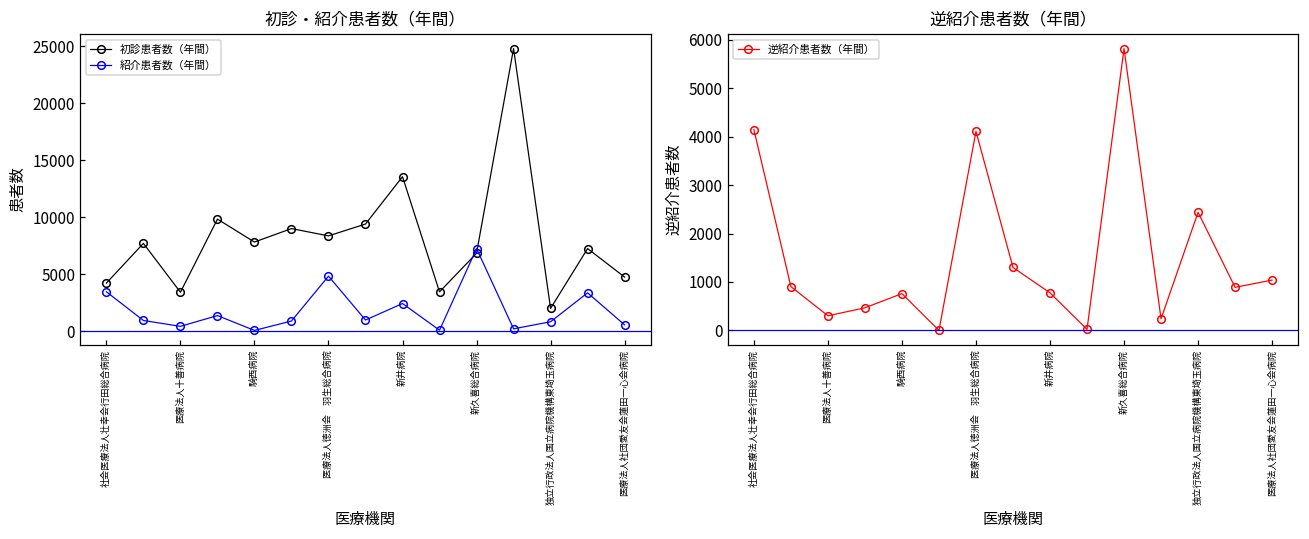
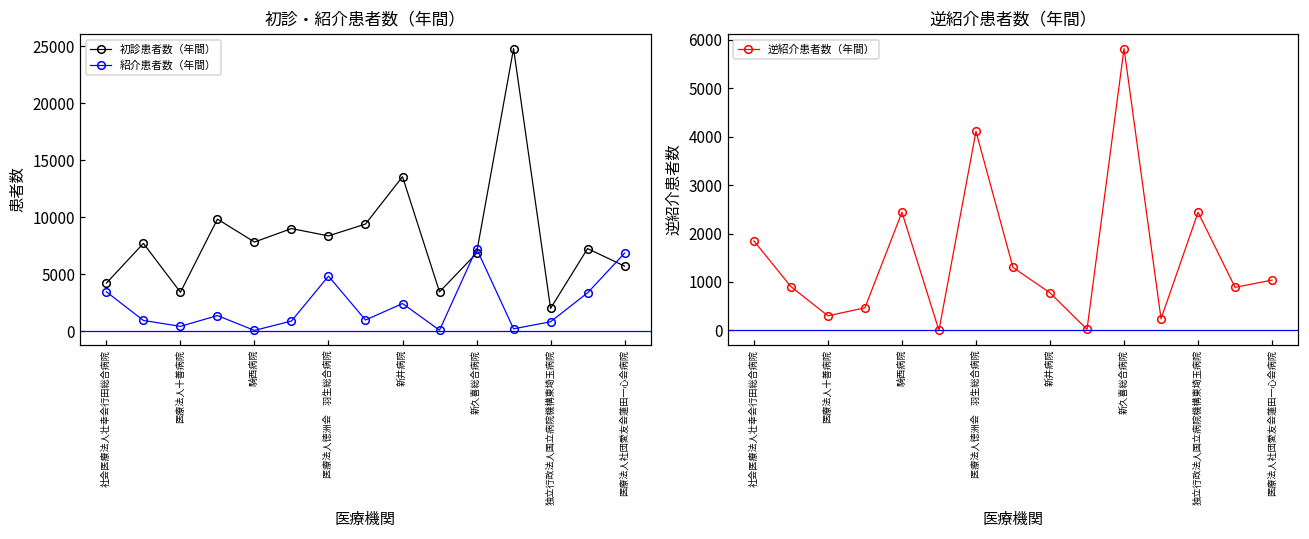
初診・紹介患者数（年間）, 初診患者数（年間）, 医療法人社団愛友会蓮田一心会病院: 4800 -> 5700
初診・紹介患者数（年間）, 紹介患者数（年間）, 医療法人社団愛友会蓮田一心会病院: 600 -> 6900
逆紹介患者数（年間）, 社会医療法人壮幸会行田総合病院: 4100 -> 1800
逆紹介患者数（年間）, 騎西病院: 800 -> 2400
